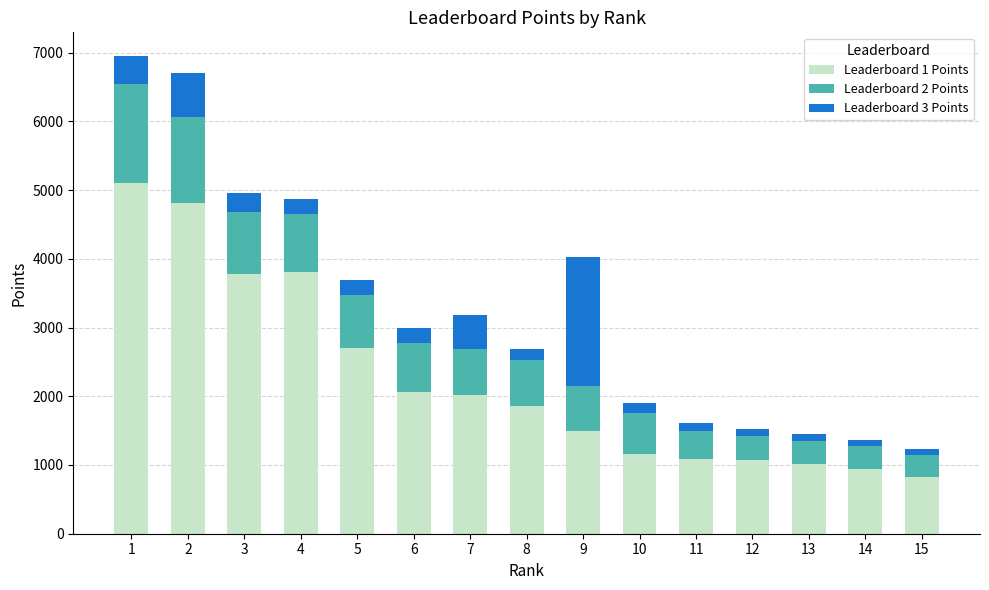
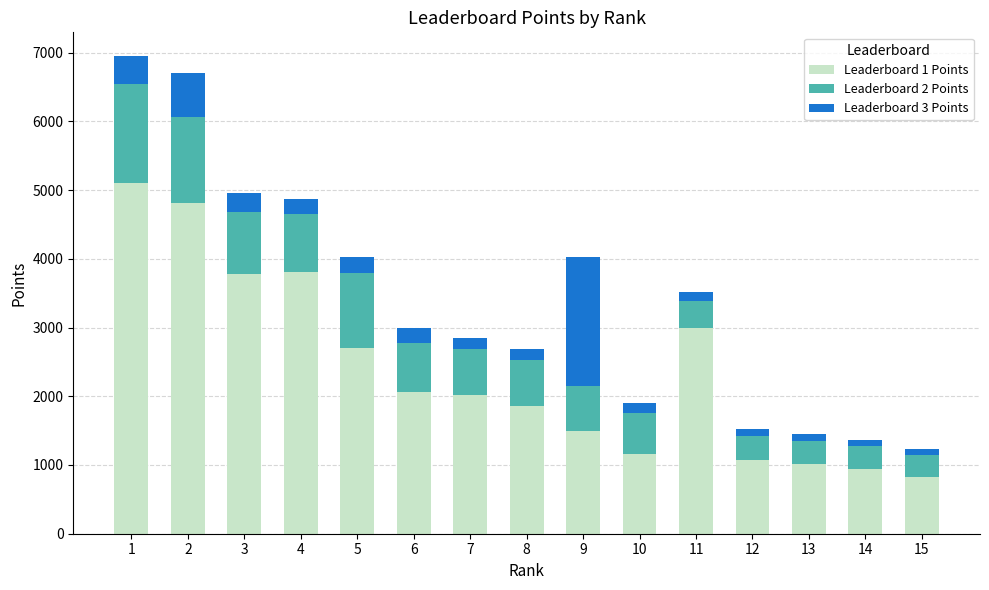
Leaderboard 2 Points, 5: 800 -> 1100
Leaderboard 3 Points, 7: 500 -> 200
Leaderboard 1 Points, 11: 1100 -> 3000
